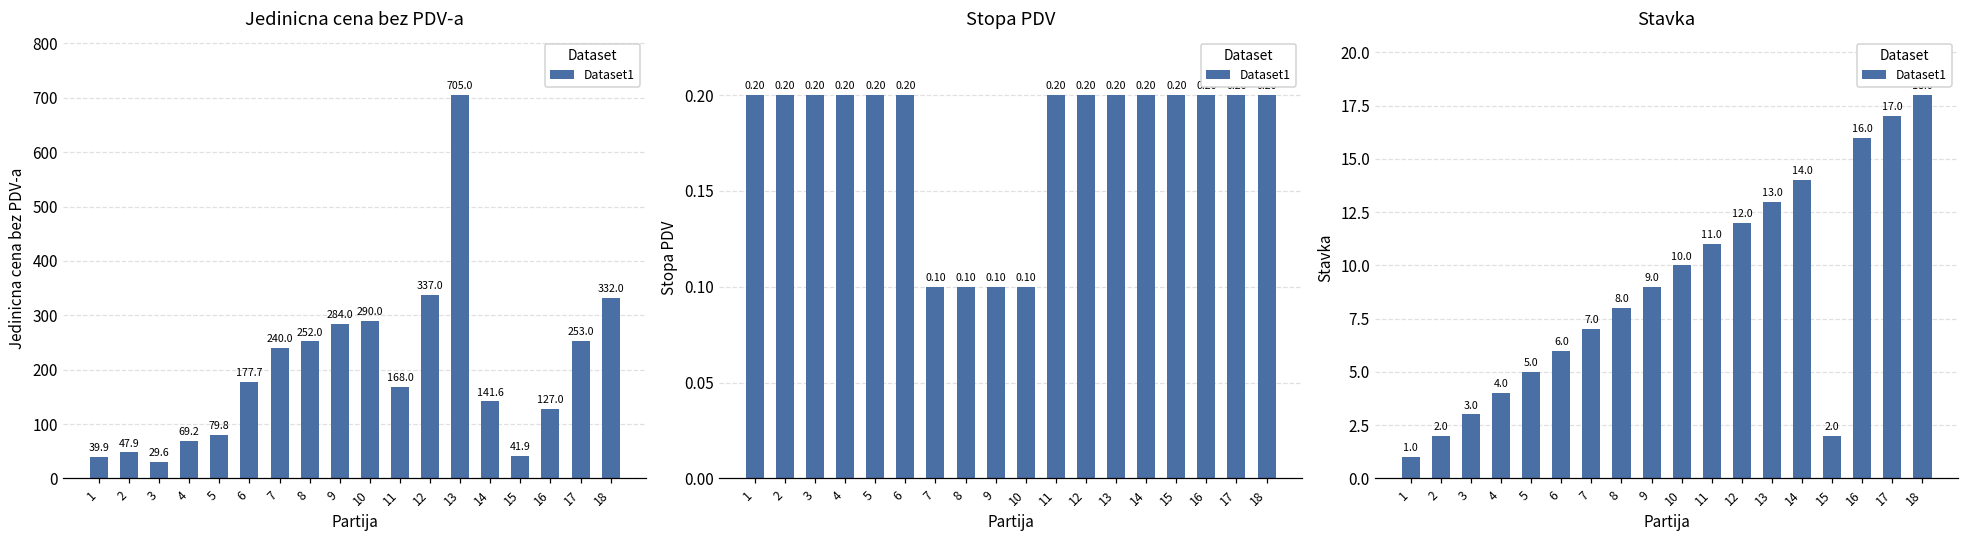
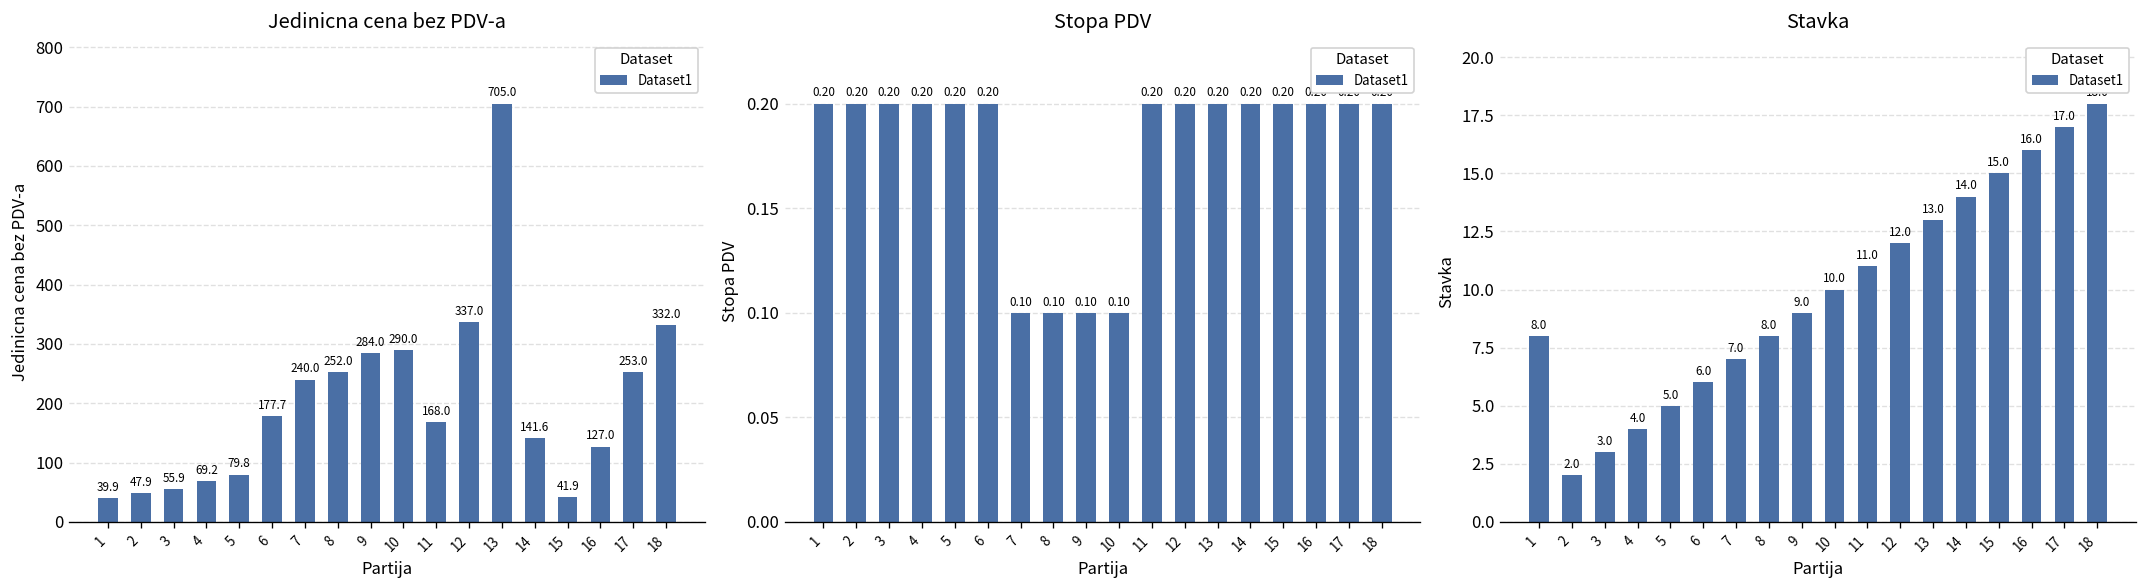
Jedinicna cena bez PDV-a, 3: 29.6 -> 55.9
Stavka, 1: 1.0 -> 8.0
Stavka, 15: 2.0 -> 15.0
